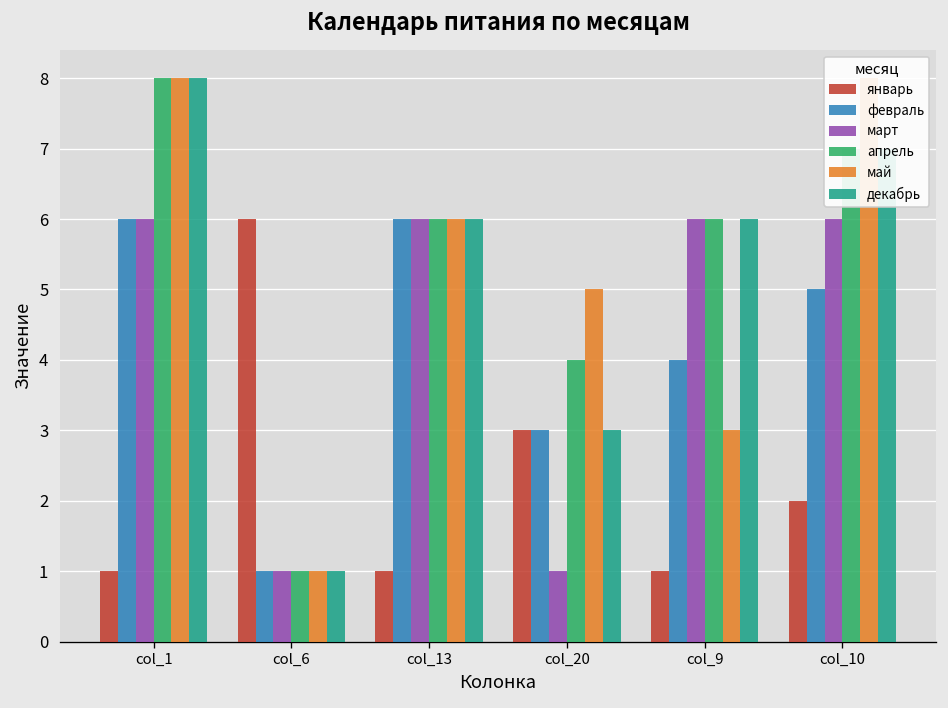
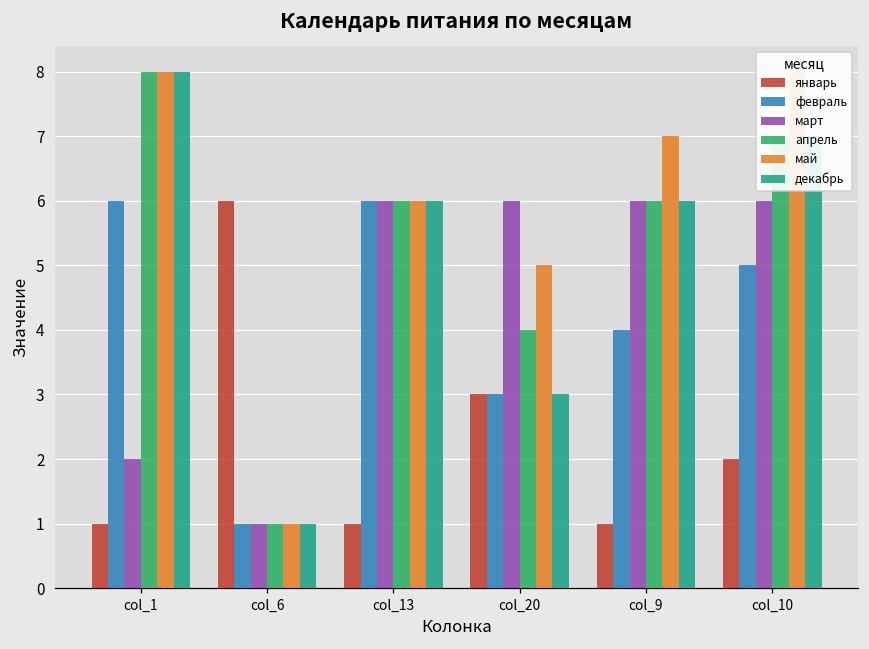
март, col_1: 6 -> 2
март, col_20: 1 -> 6
май, col_9: 3 -> 7
